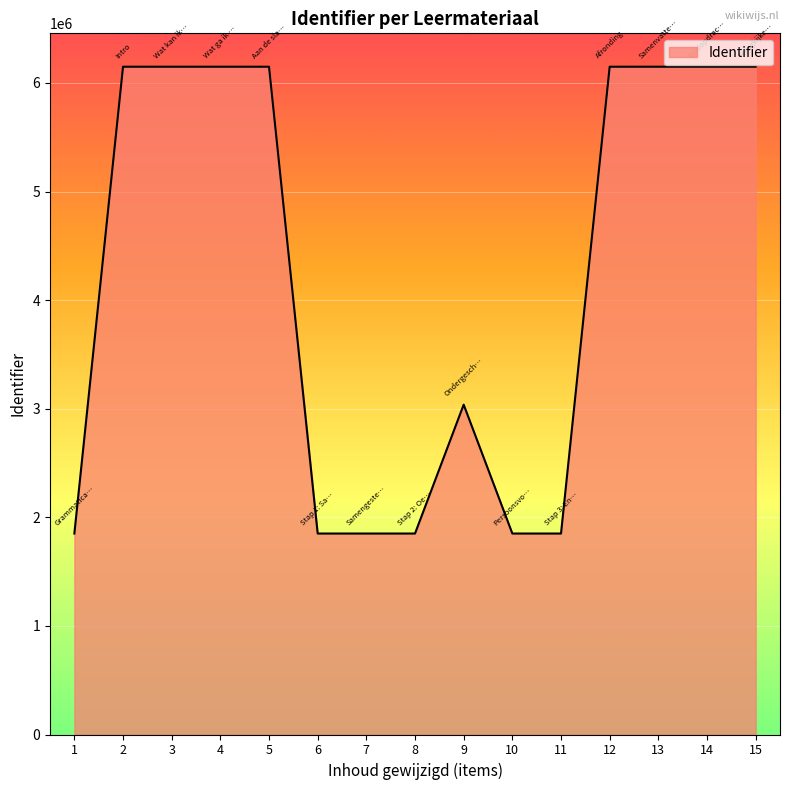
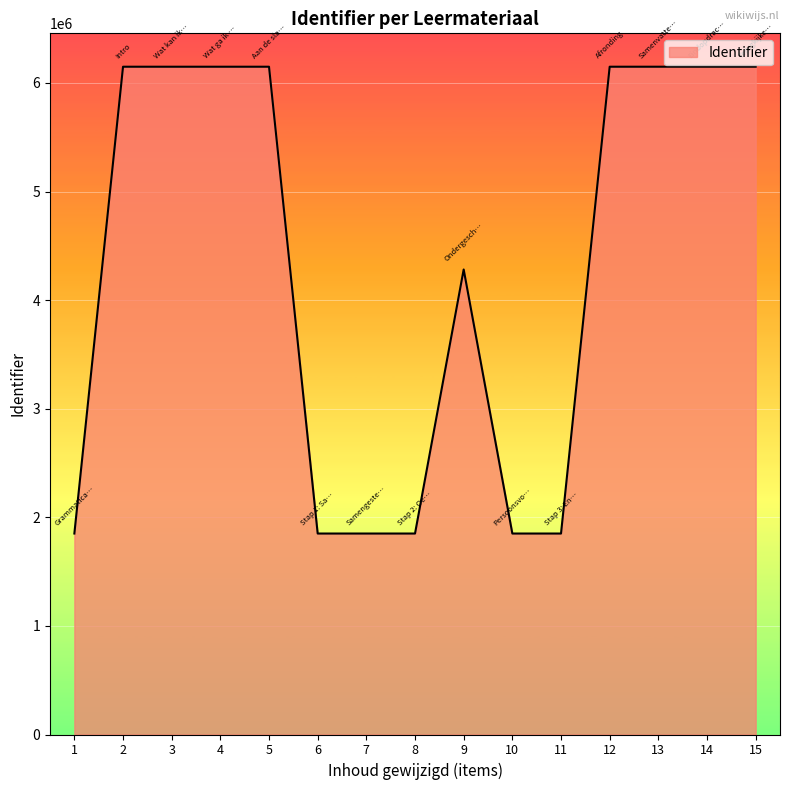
9: 3040000 -> 4280000
